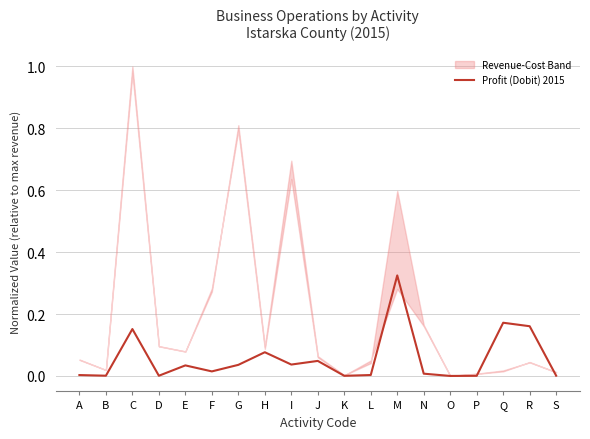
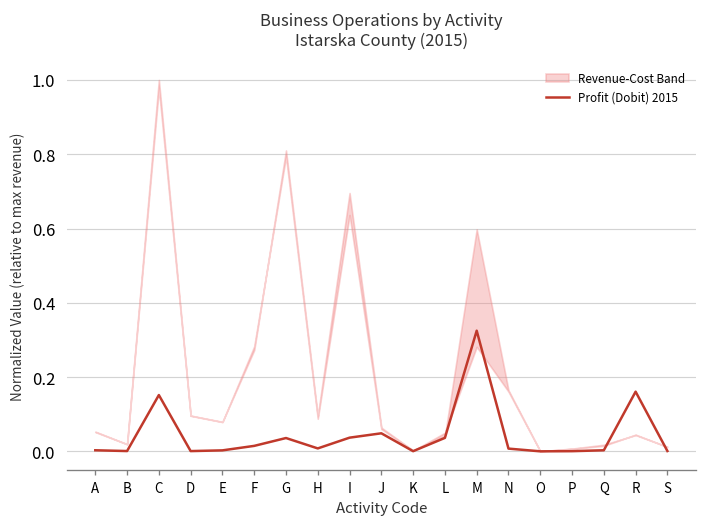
Profit (Dobit) 2015, E: 0.03 -> 0.00
Profit (Dobit) 2015, H: 0.08 -> 0.01
Profit (Dobit) 2015, L: 0.00 -> 0.04
Profit (Dobit) 2015, Q: 0.17 -> 0.00
